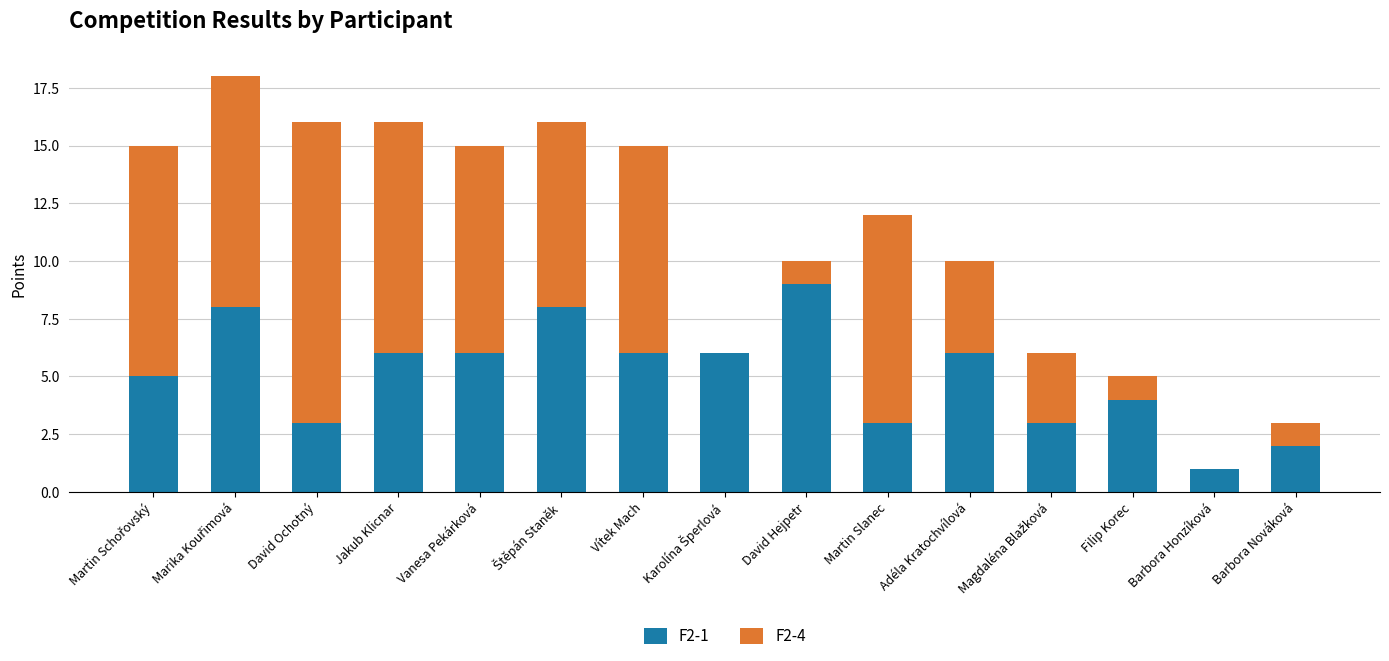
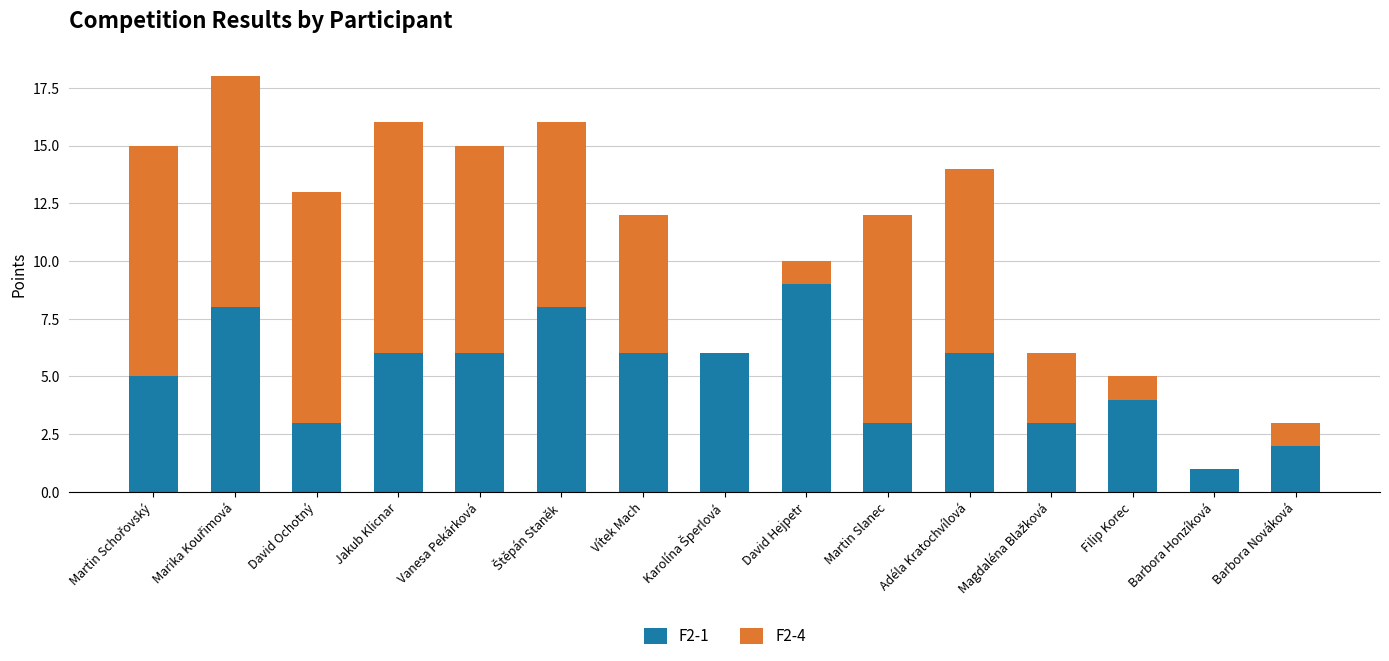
F2-4, David Ochotný: 13 -> 10
F2-4, Vítek Mach: 9 -> 6
F2-4, Adéla Kratochvílová: 4 -> 8
